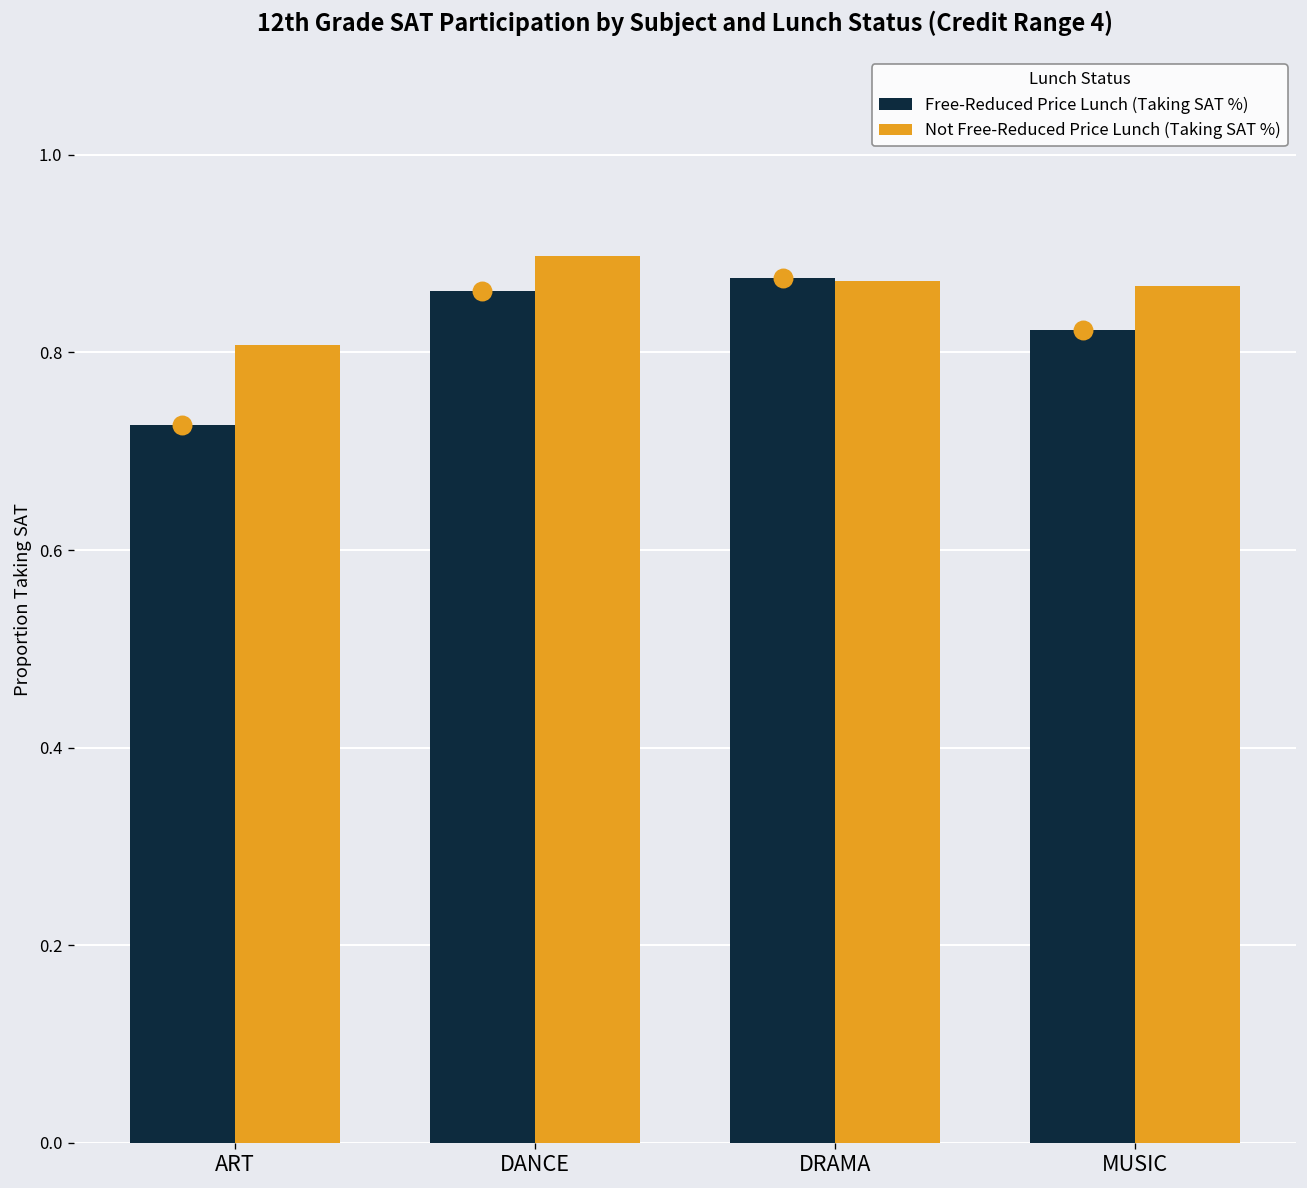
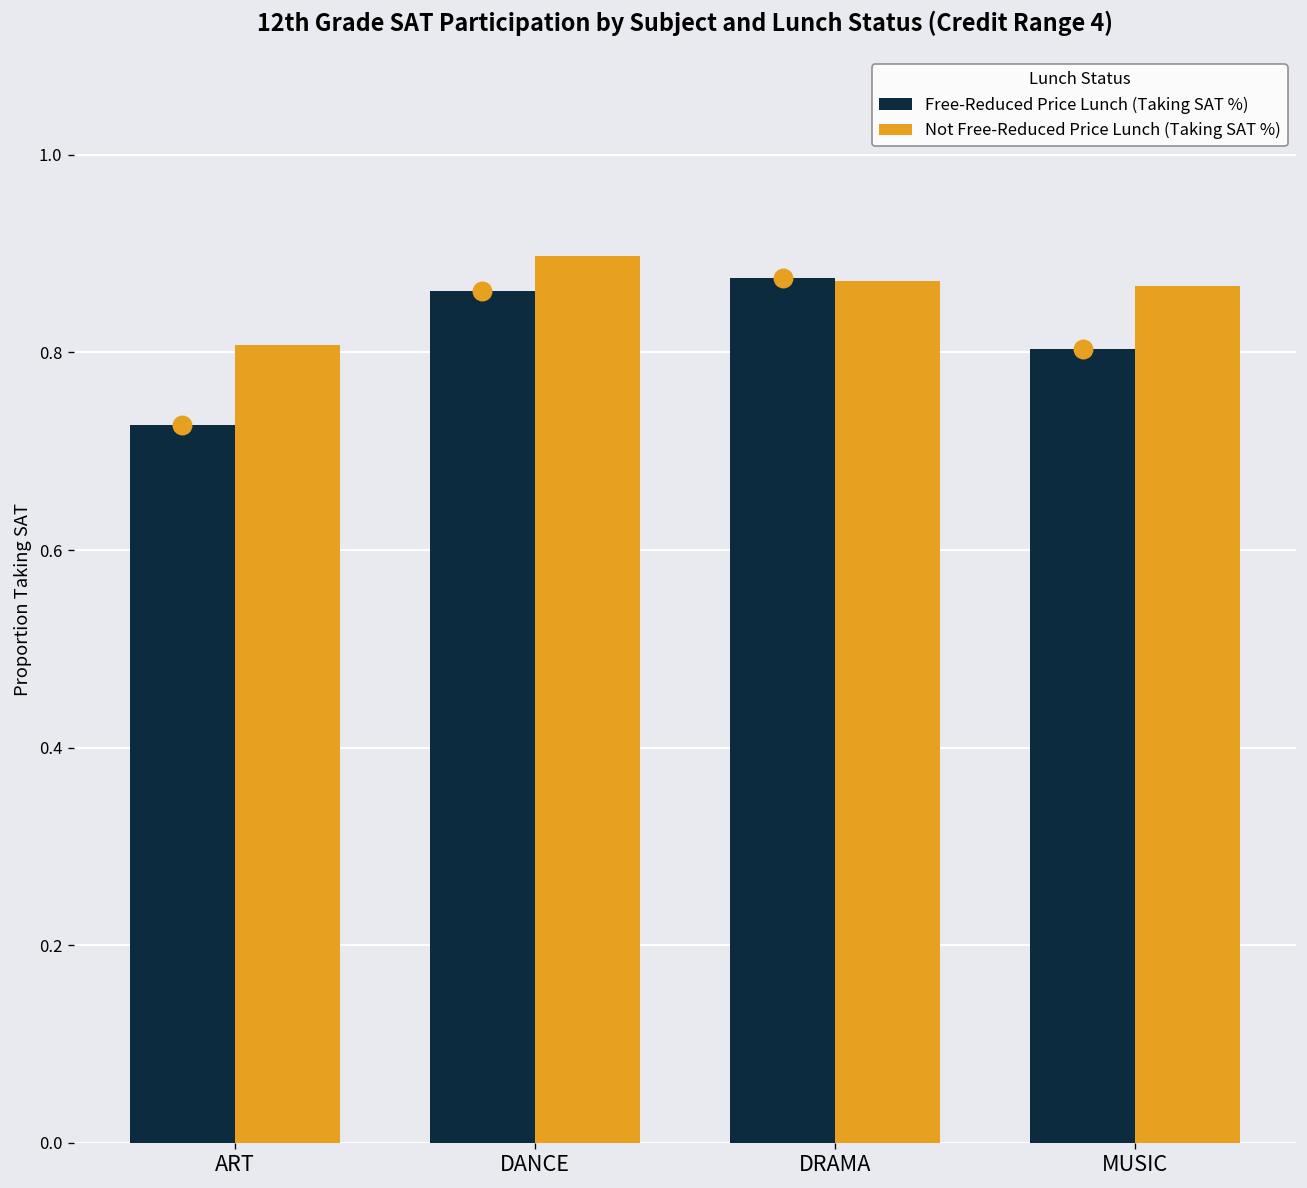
Free-Reduced Price Lunch (Taking SAT %), MUSIC: 0.82 -> 0.80
